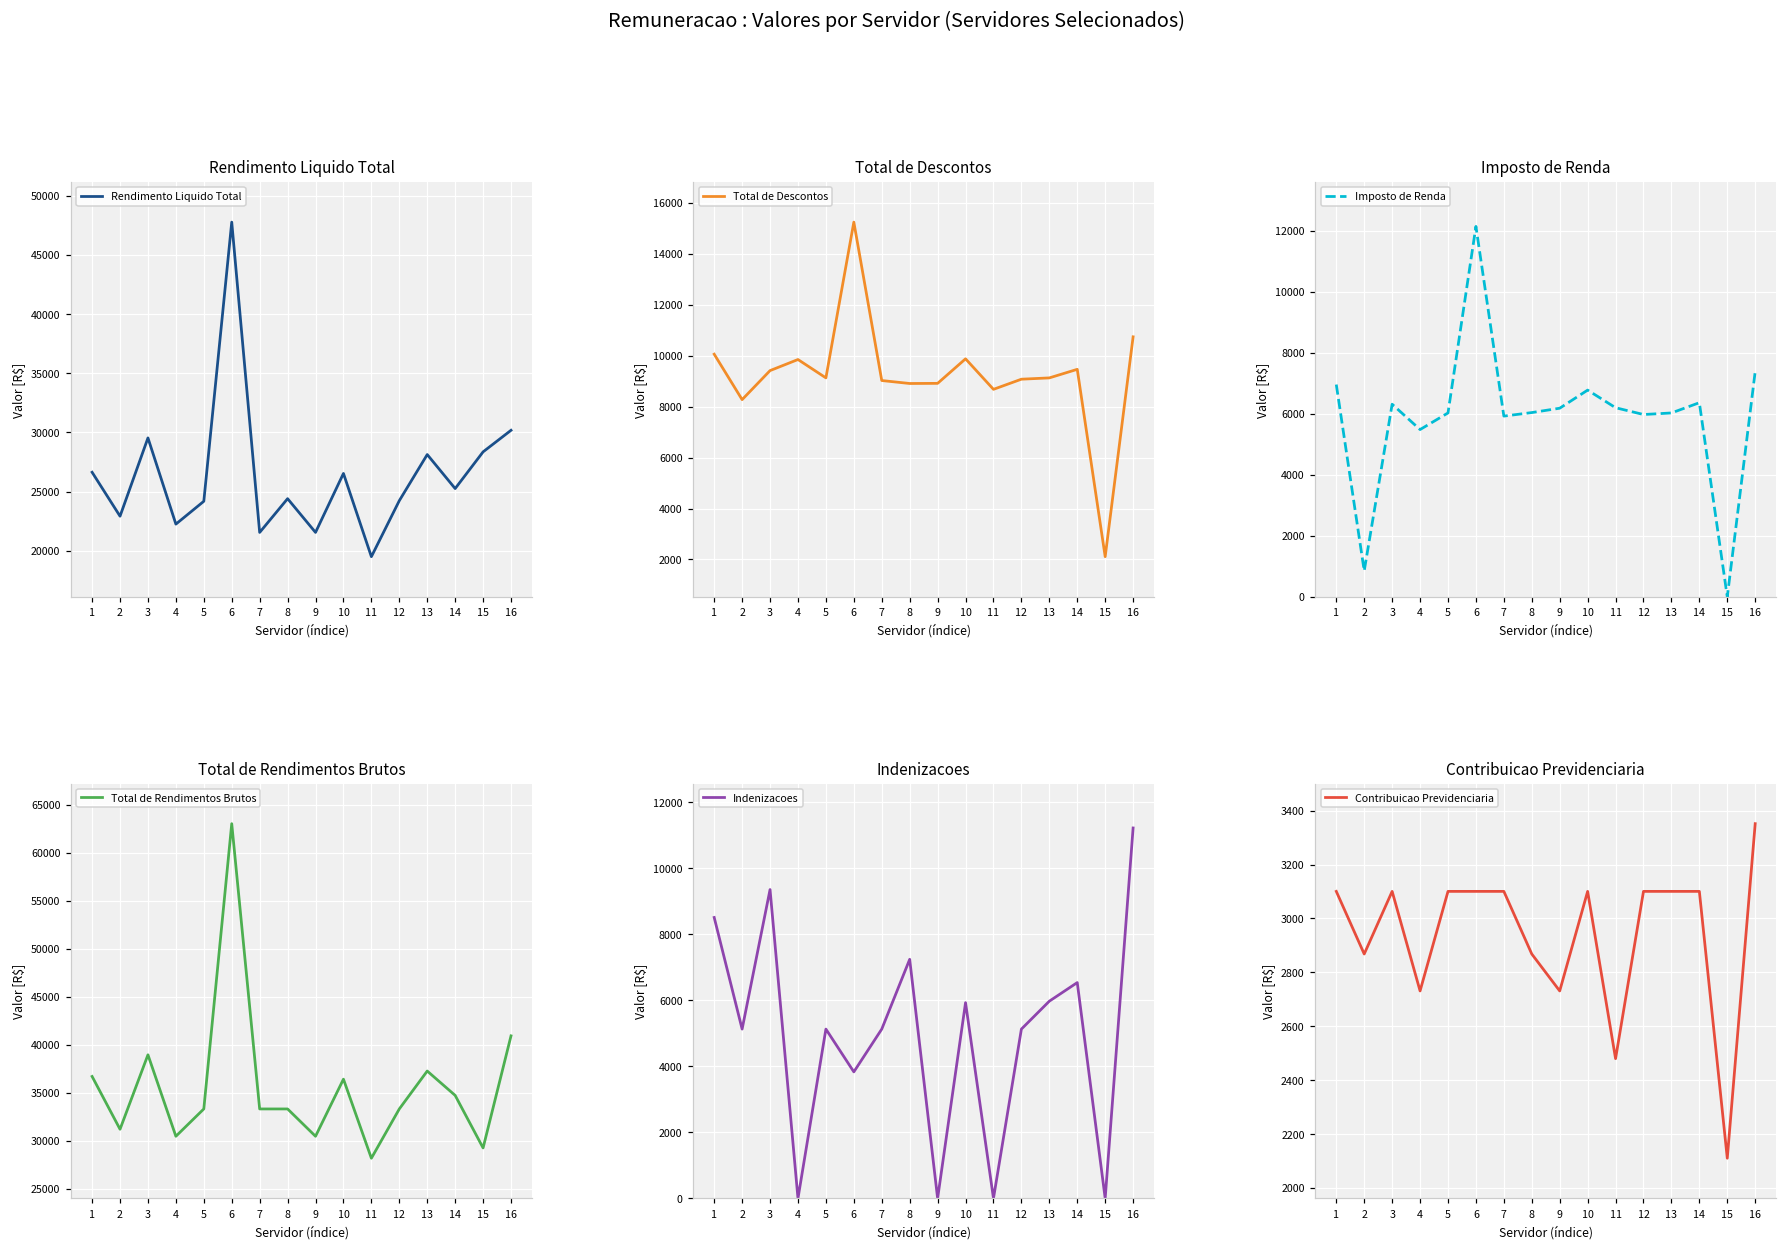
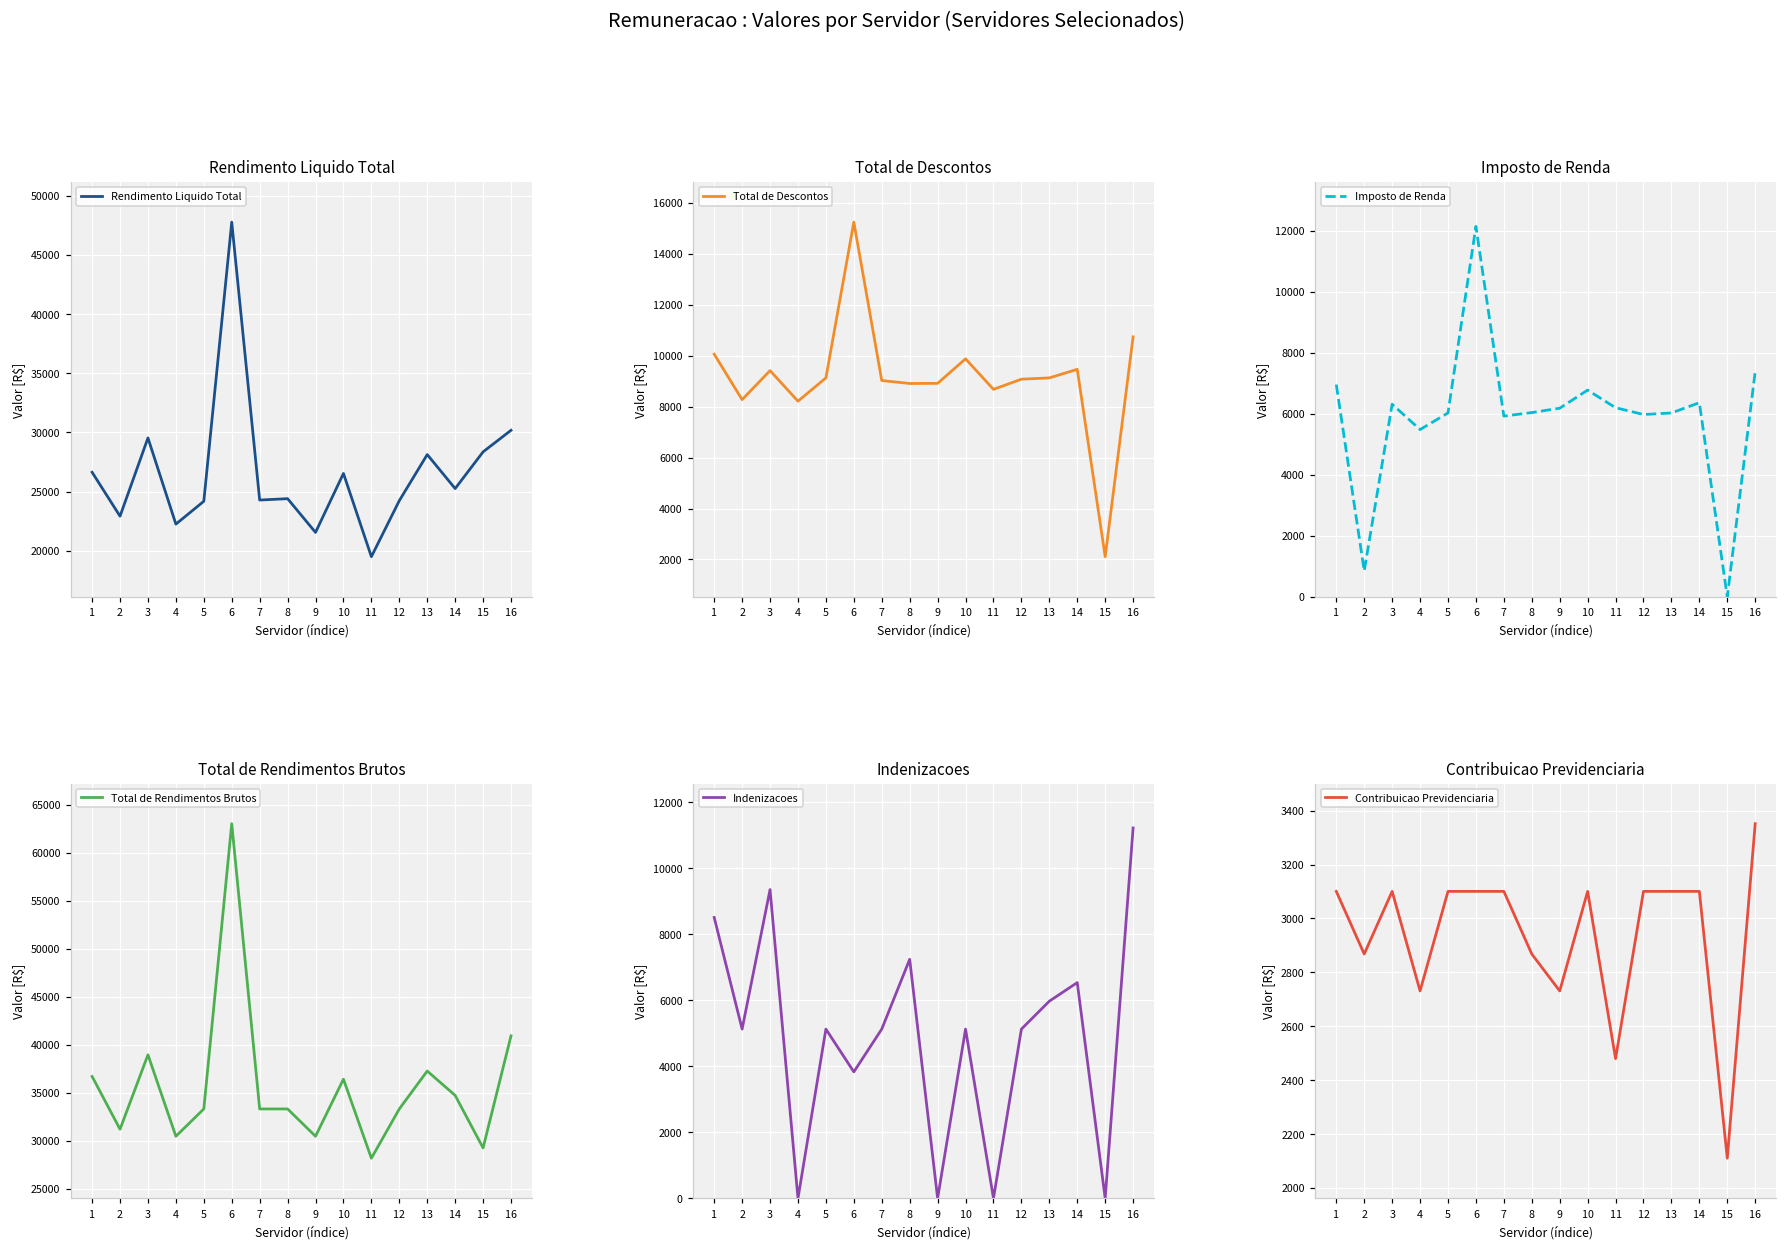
Rendimento Liquido Total, 7: 21600 -> 24300
Total de Descontos, 4: 9800 -> 8200
Indenizacoes, 10: 5900 -> 5100
